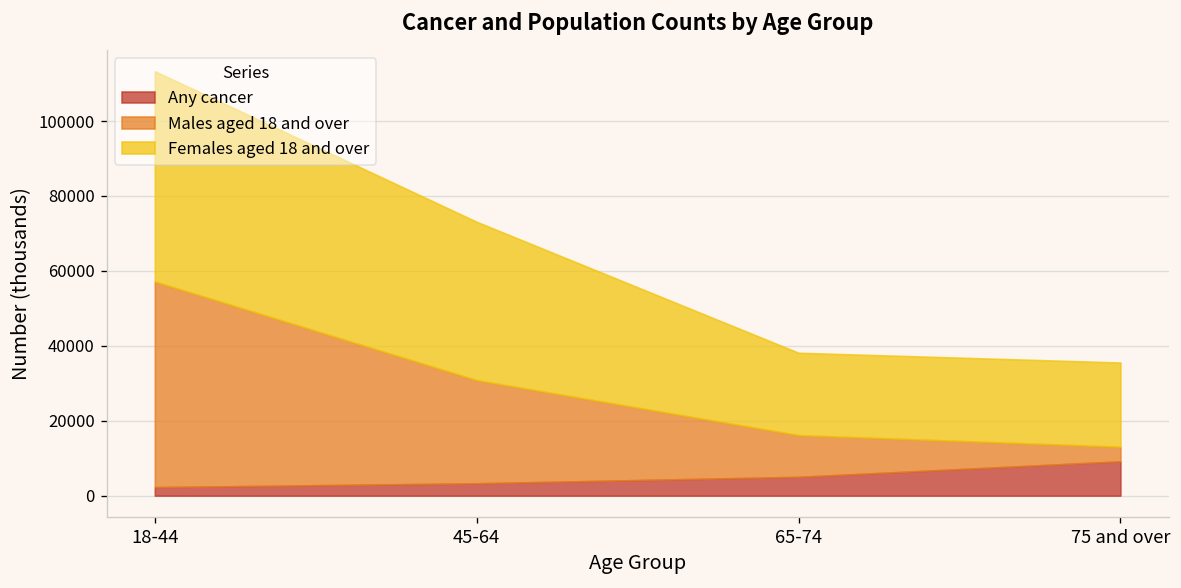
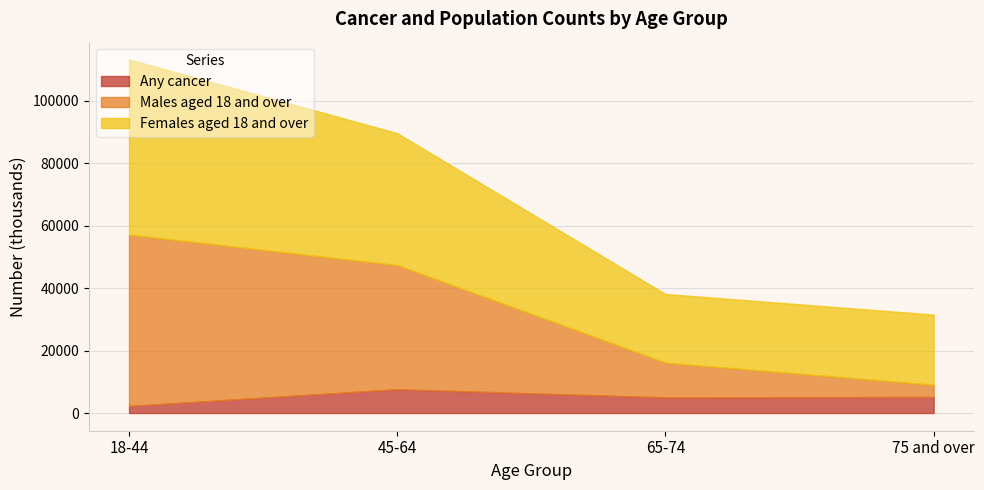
Any cancer, 45-64: 3000 -> 8000
Males aged 18 and over, 45-64: 28000 -> 40000
Any cancer, 75 and over: 9000 -> 5000
